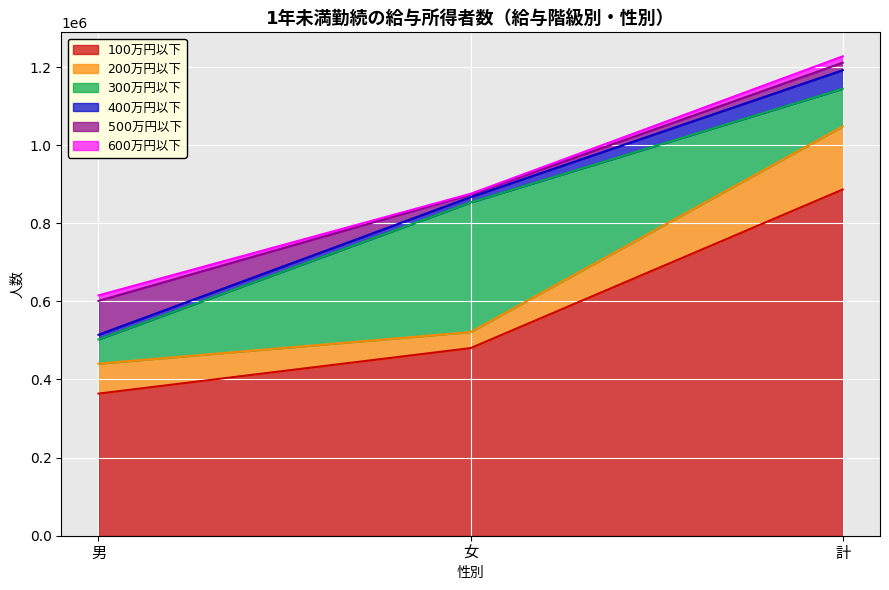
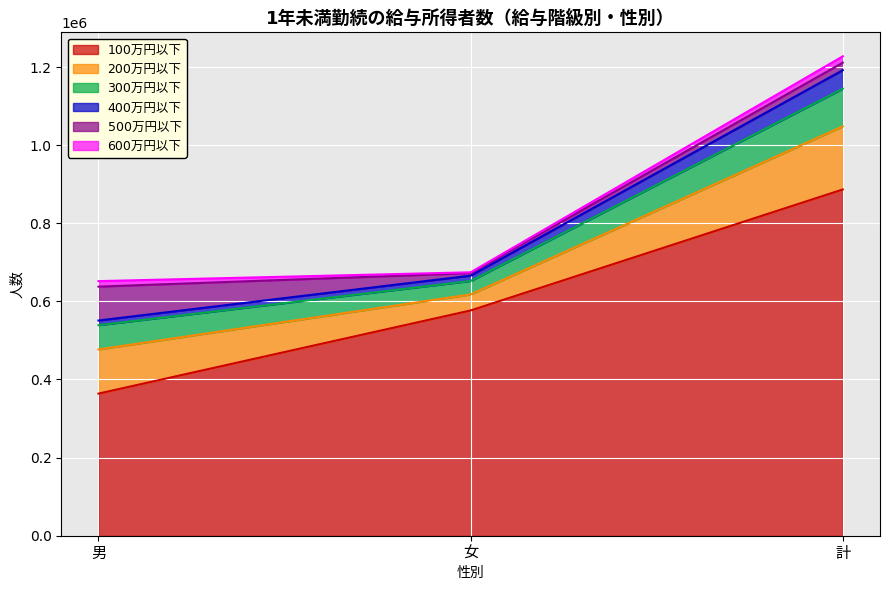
200万円以下, 男: 80000 -> 110000
100万円以下, 女: 480000 -> 580000
300万円以下, 女: 330000 -> 30000
